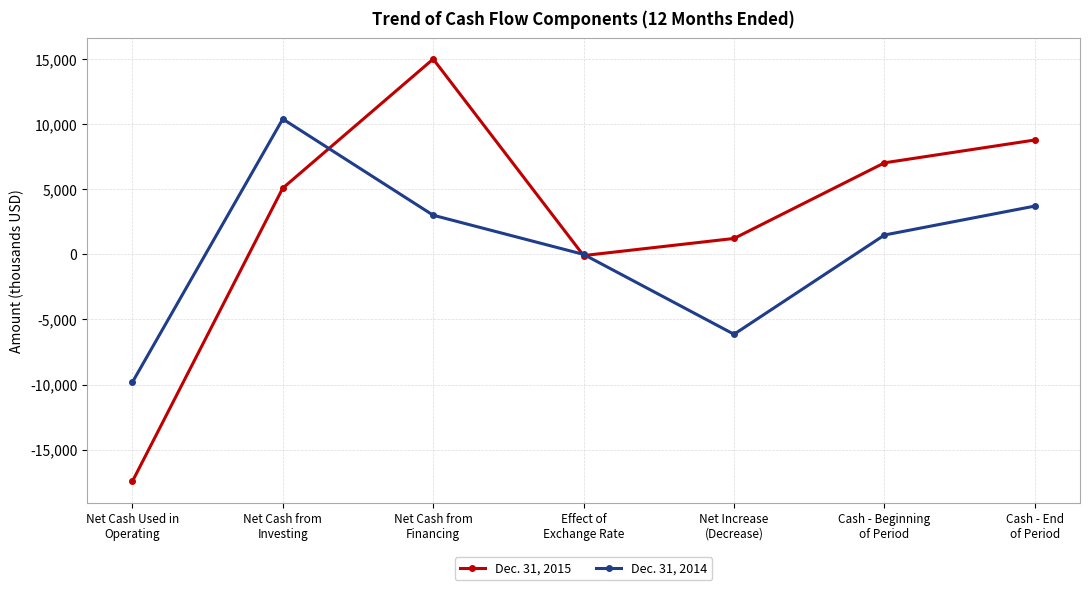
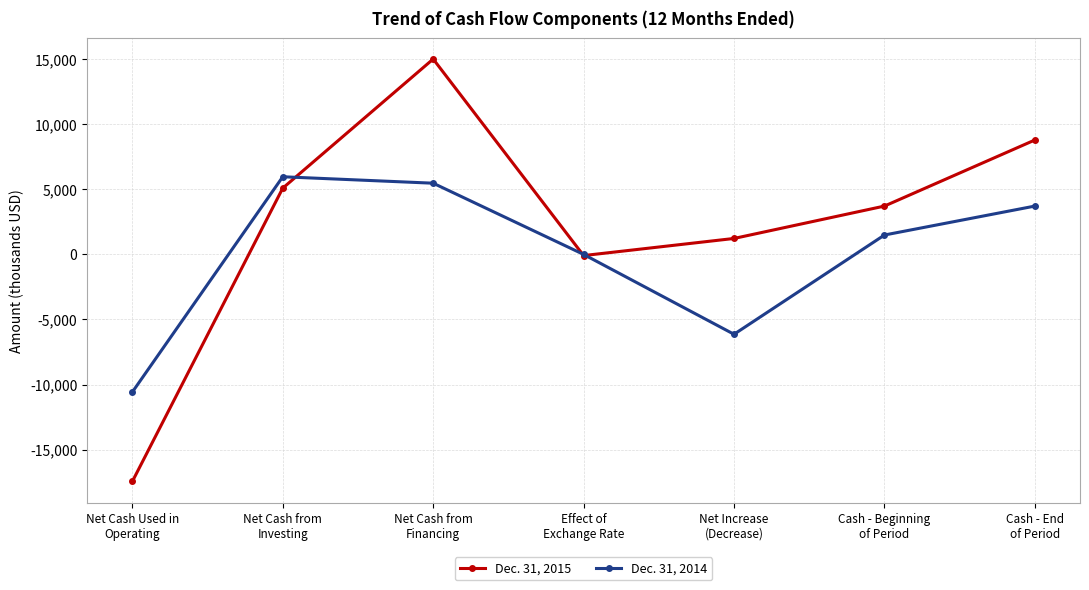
Dec. 31, 2014, Net Cash Used in Operating: -9,800 -> -10,600
Dec. 31, 2014, Net Cash from Investing: 10,400 -> 6,000
Dec. 31, 2014, Net Cash from Financing: 3,000 -> 5,500
Dec. 31, 2015, Cash - Beginning of Period: 7,000 -> 3,700
